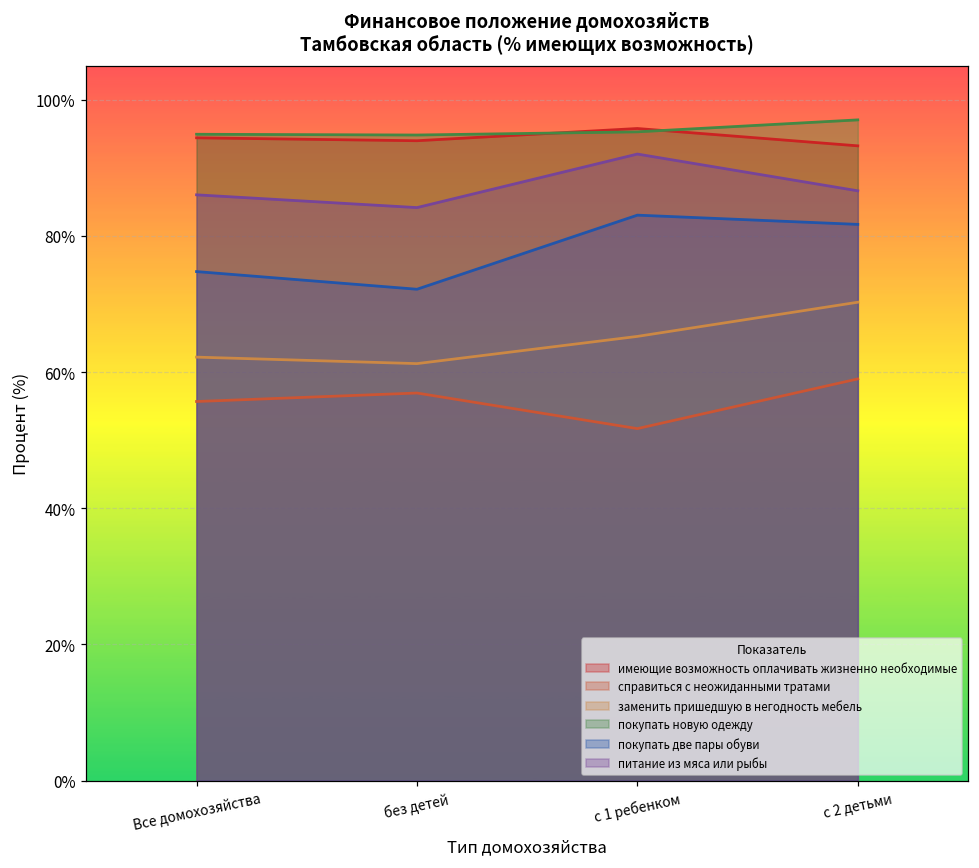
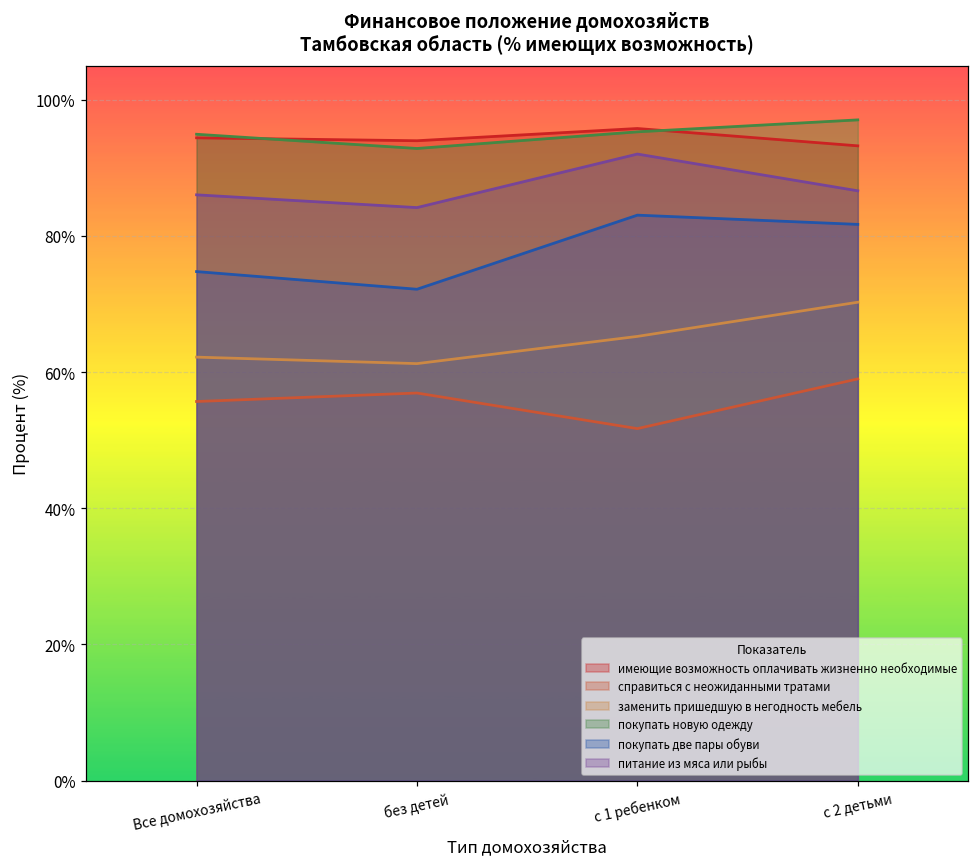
покупать новую одежду, без детей: 95% -> 93%
